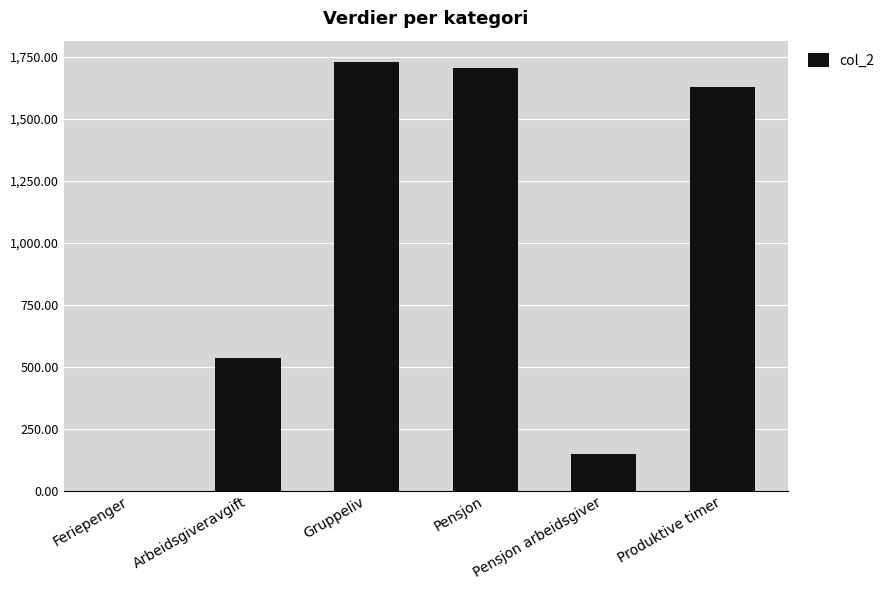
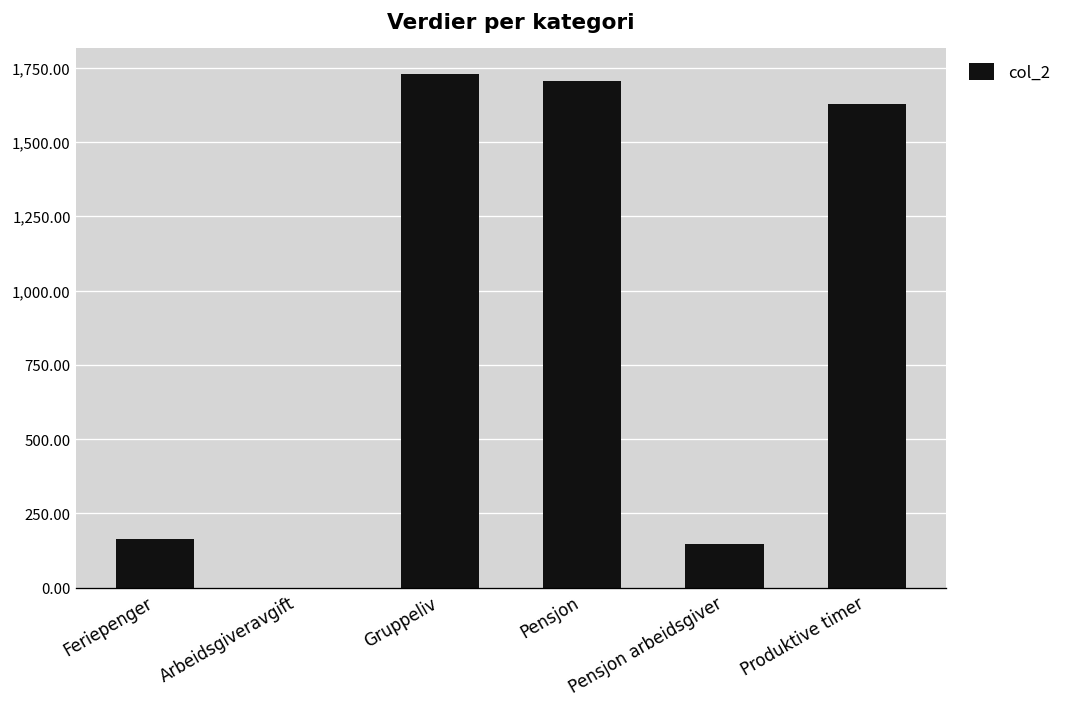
Feriepenger: 0 -> 170
Arbeidsgiveravgift: 540 -> 0
